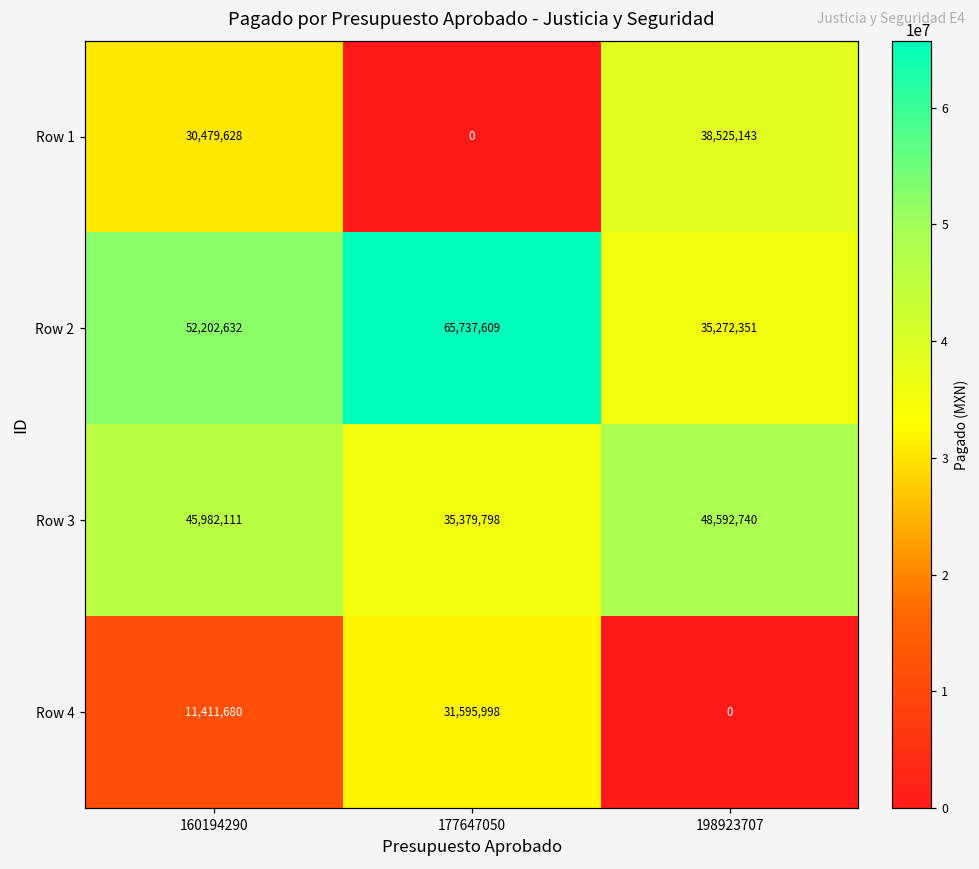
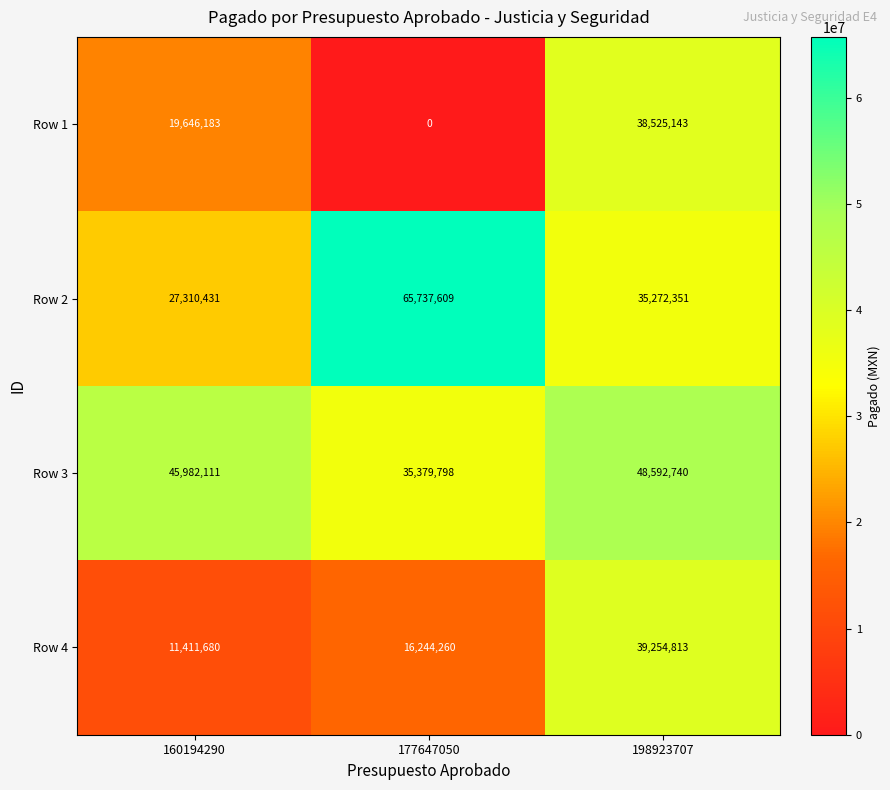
Row 1, 160194290: 30,479,628 -> 19,646,183
Row 2, 160194290: 52,202,632 -> 27,310,431
Row 4, 177647050: 31,595,998 -> 16,244,260
Row 4, 198923707: 0 -> 39,254,813
